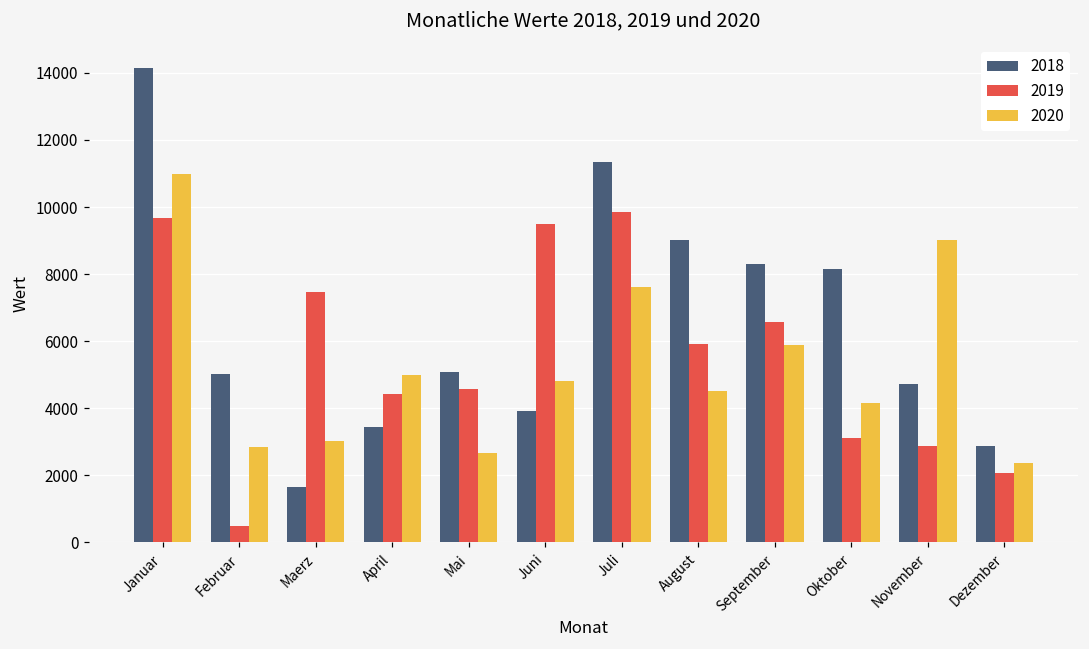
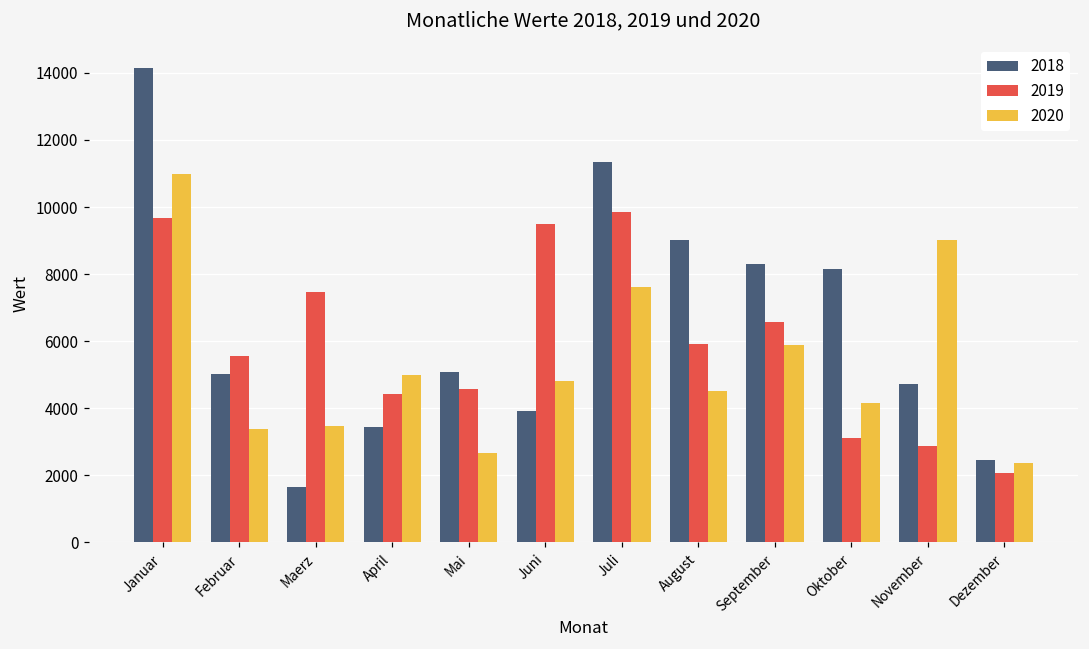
2019, Februar: 500 -> 5600
2020, Februar: 2900 -> 3400
2020, Maerz: 3000 -> 3500
2018, Dezember: 2900 -> 2400
